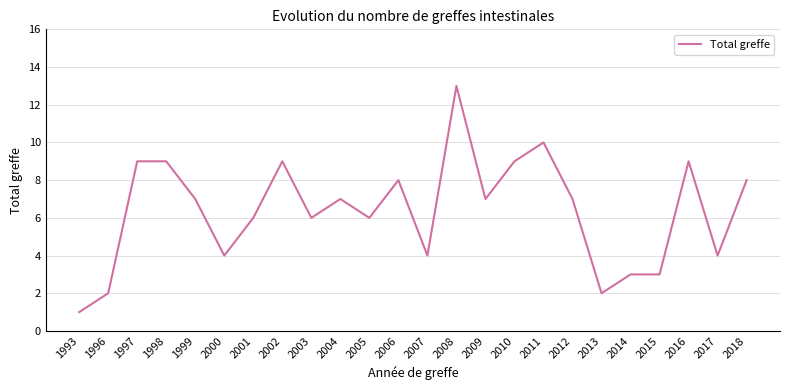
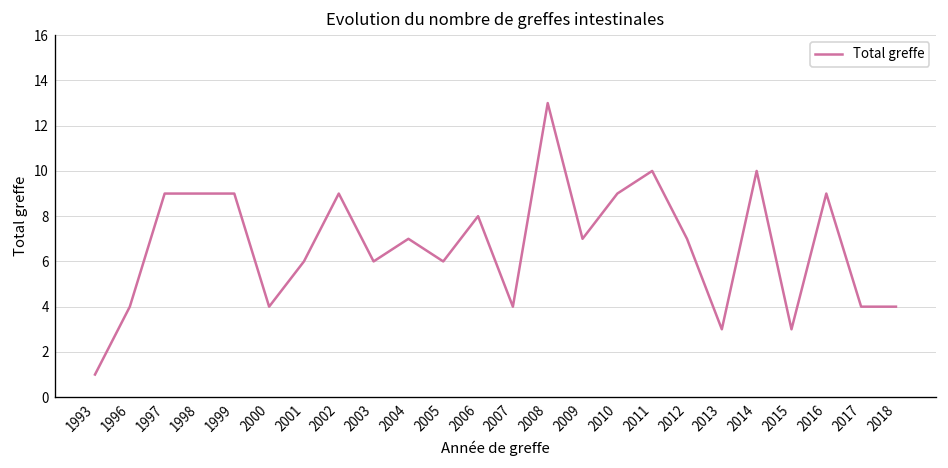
1996: 2 -> 4
1999: 7 -> 9
2013: 2 -> 3
2014: 3 -> 10
2018: 8 -> 4
